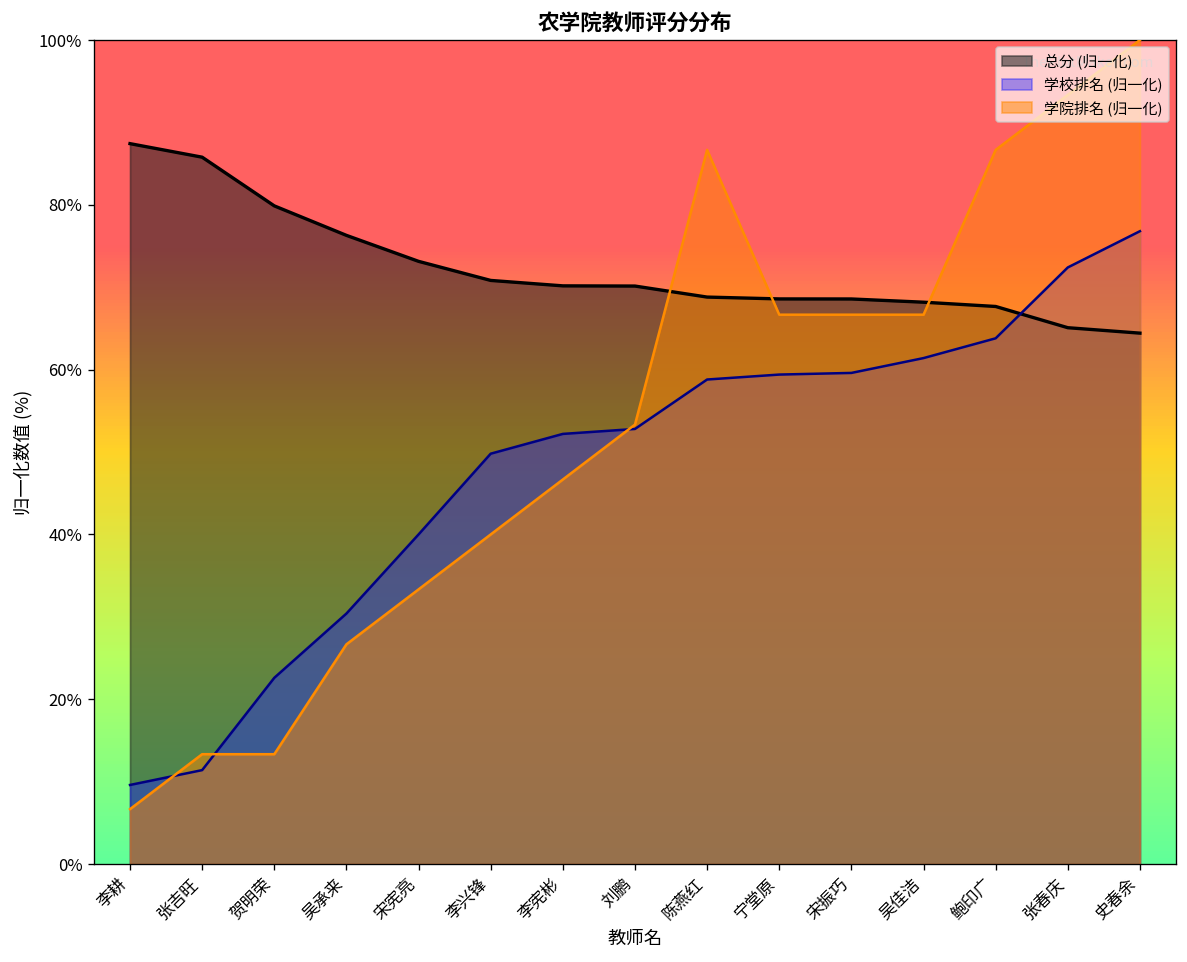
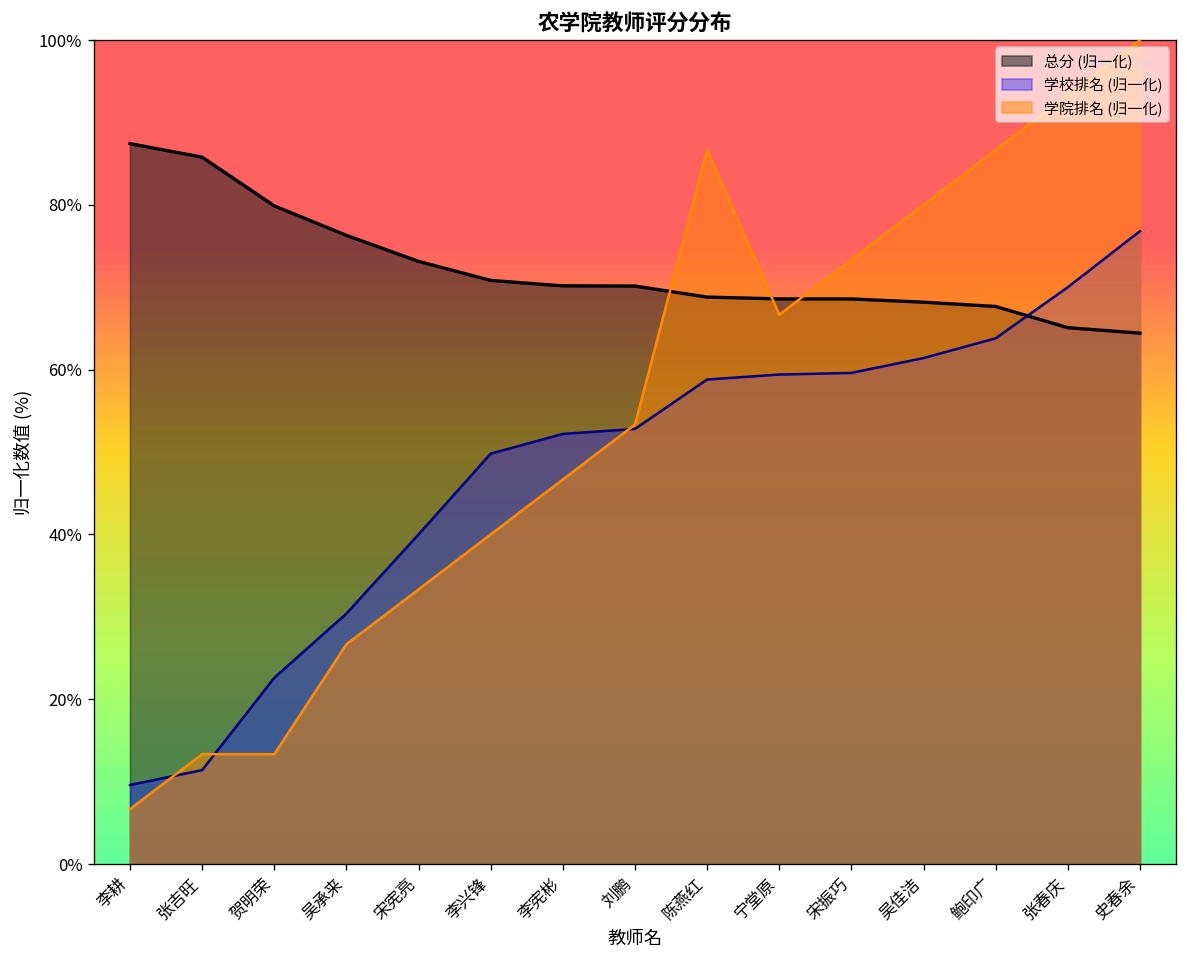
学院排名 (归一化), 宋振巧: 67% -> 73%
学院排名 (归一化), 吴佳洁: 67% -> 80%
学校排名 (归一化), 张春庆: 72% -> 70%
